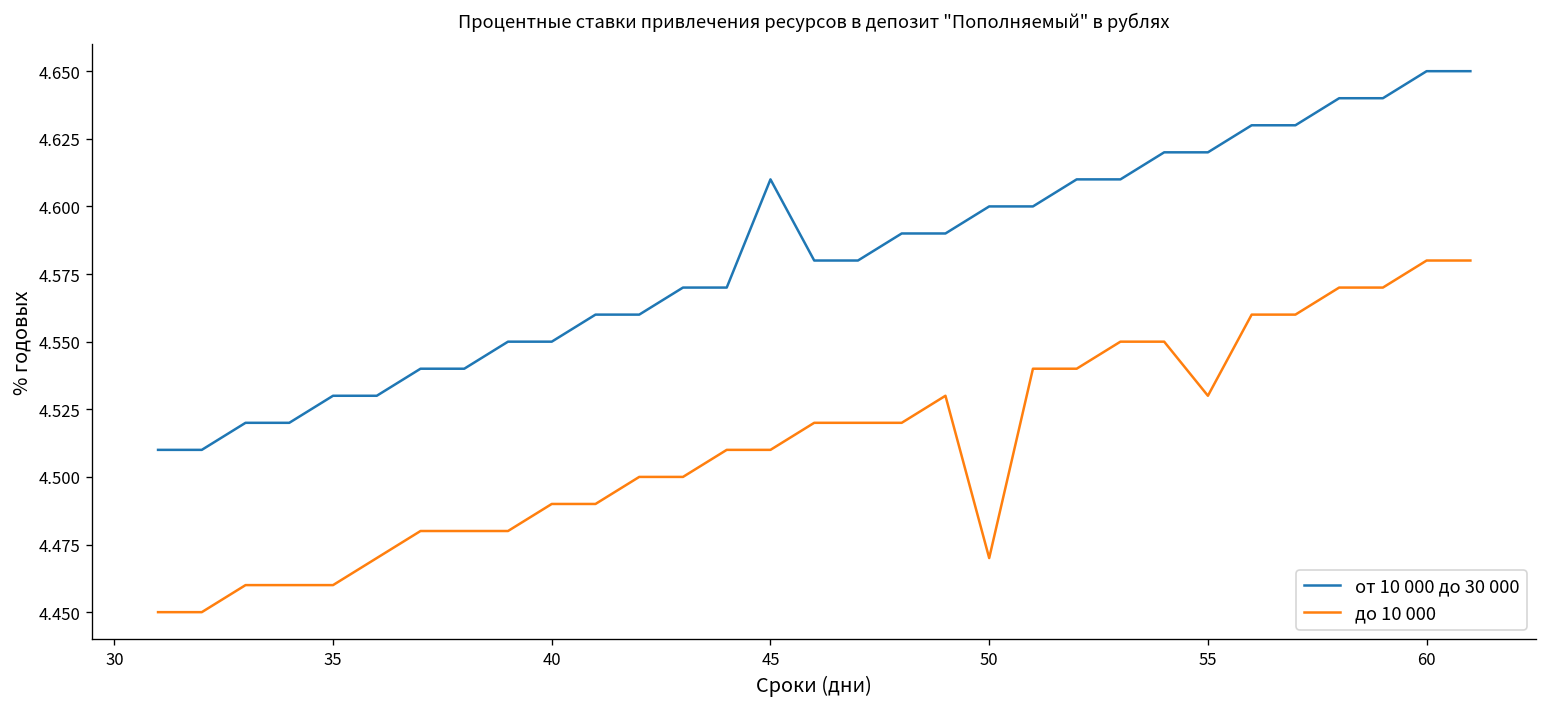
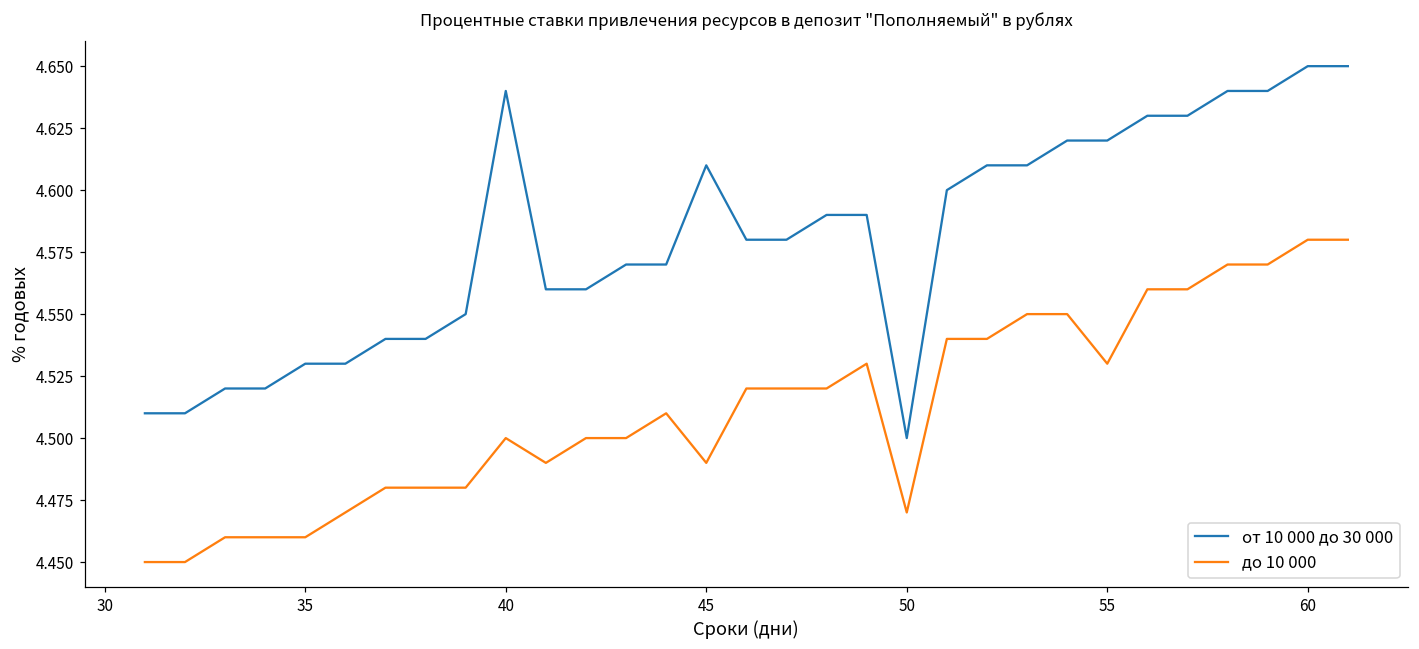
от 10 000 до 30 000, 40: 4.55 -> 4.64
до 10 000, 40: 4.49 -> 4.50
до 10 000, 45: 4.51 -> 4.49
от 10 000 до 30 000, 50: 4.6 -> 4.5
